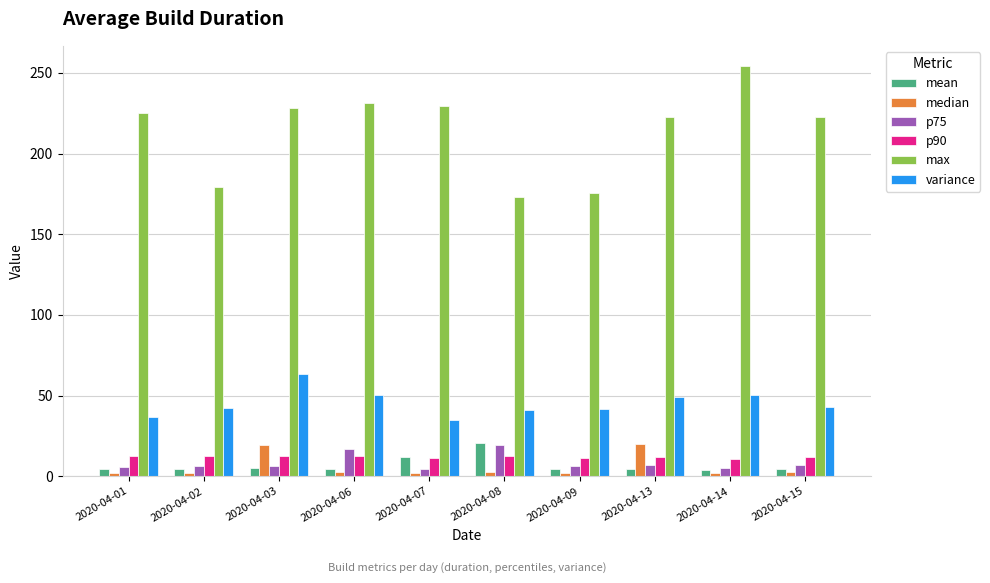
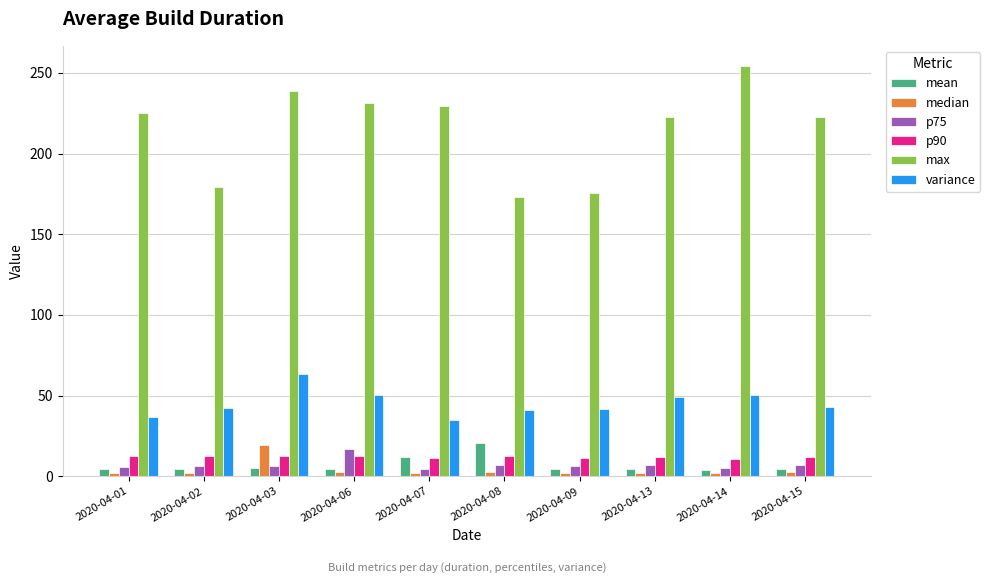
max, 2020-04-03: 228 -> 239
p75, 2020-04-08: 19 -> 7
median, 2020-04-13: 20 -> 2
